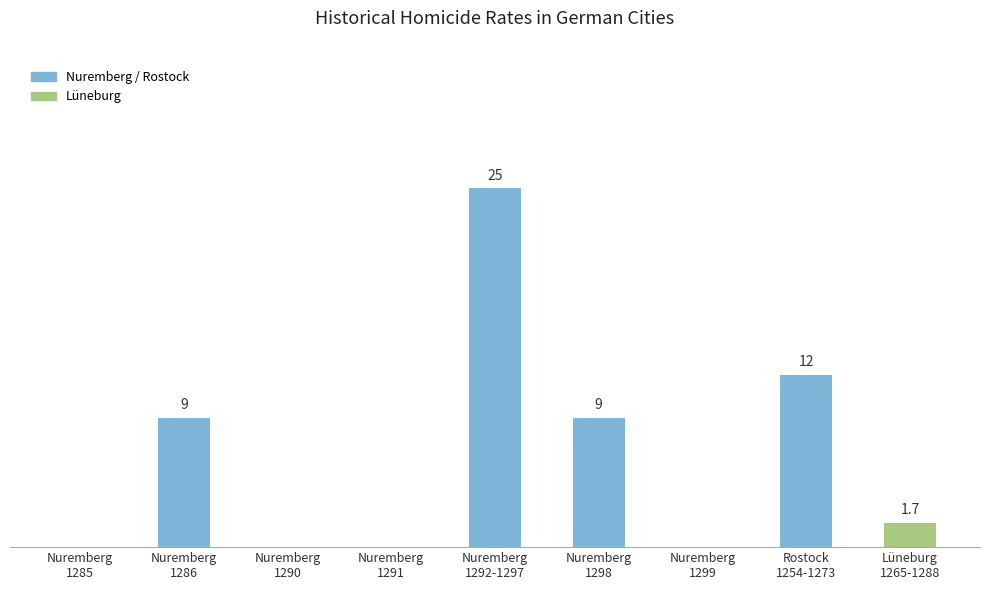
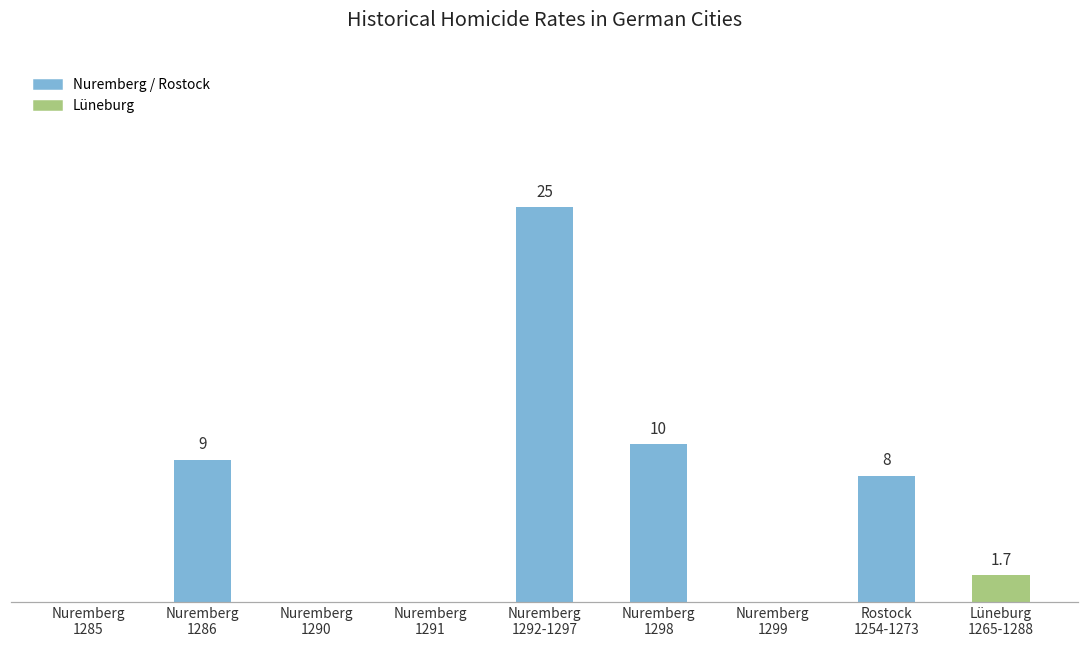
Nuremberg 1298: 9 -> 10
Rostock 1254-1273: 12 -> 8
